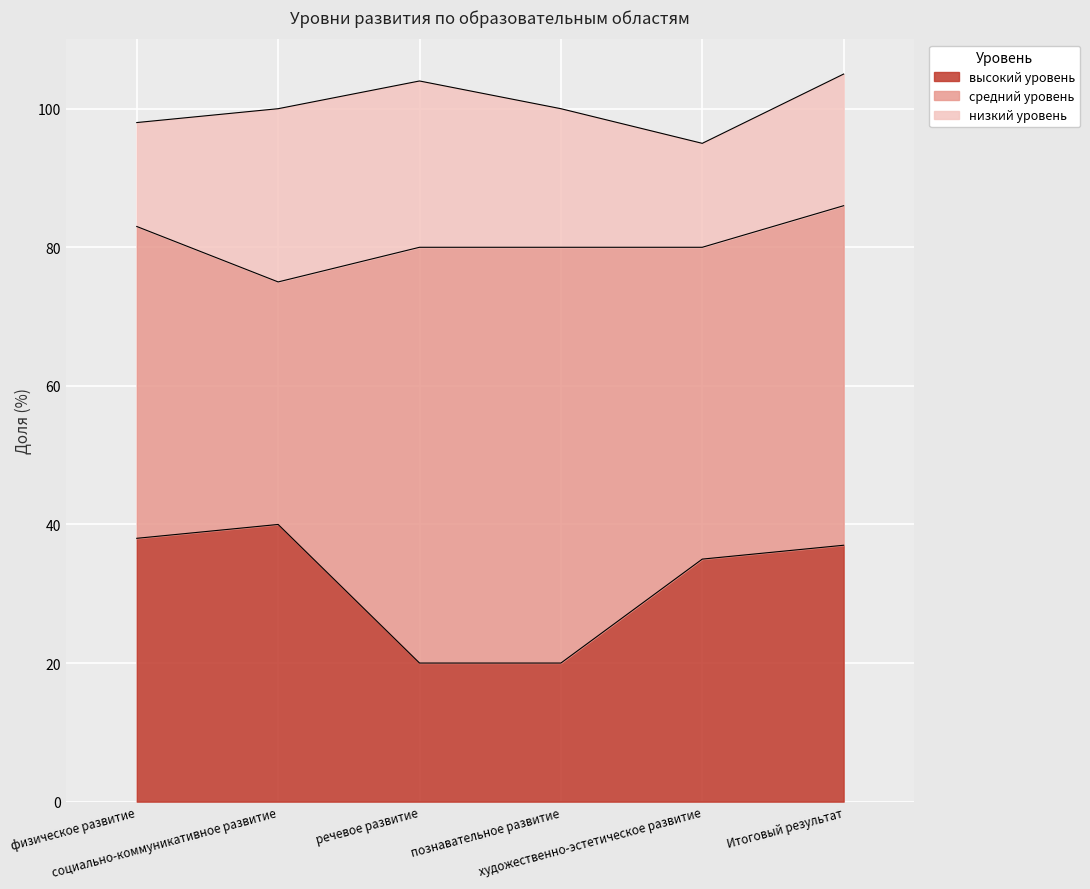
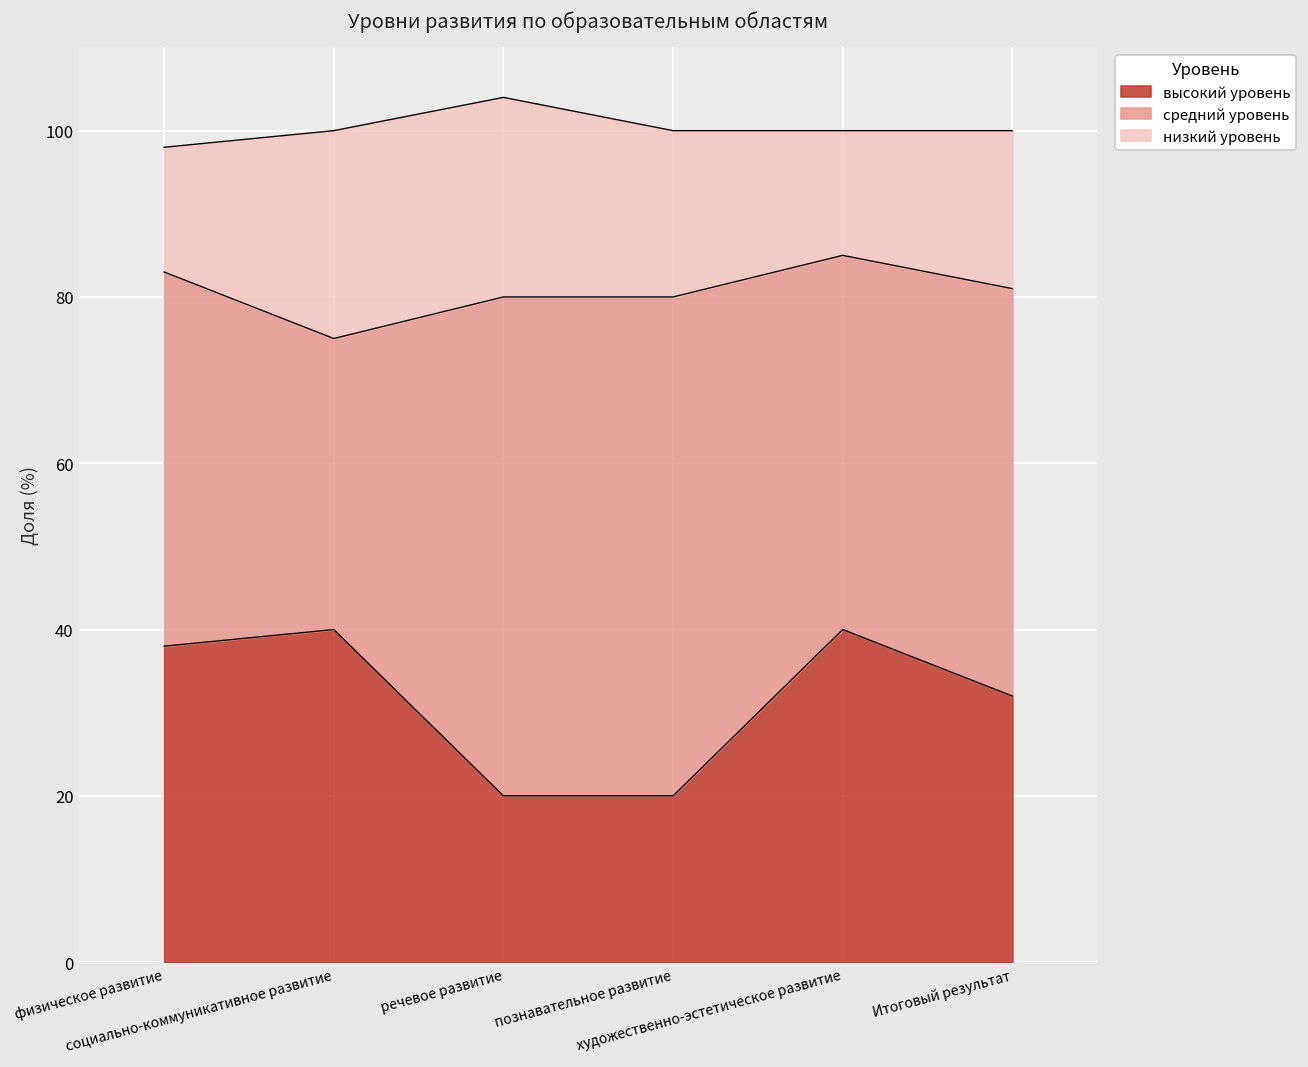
высокий уровень, художественно-эстетическое развитие: 35 -> 40
высокий уровень, Итоговый результат: 37 -> 32
